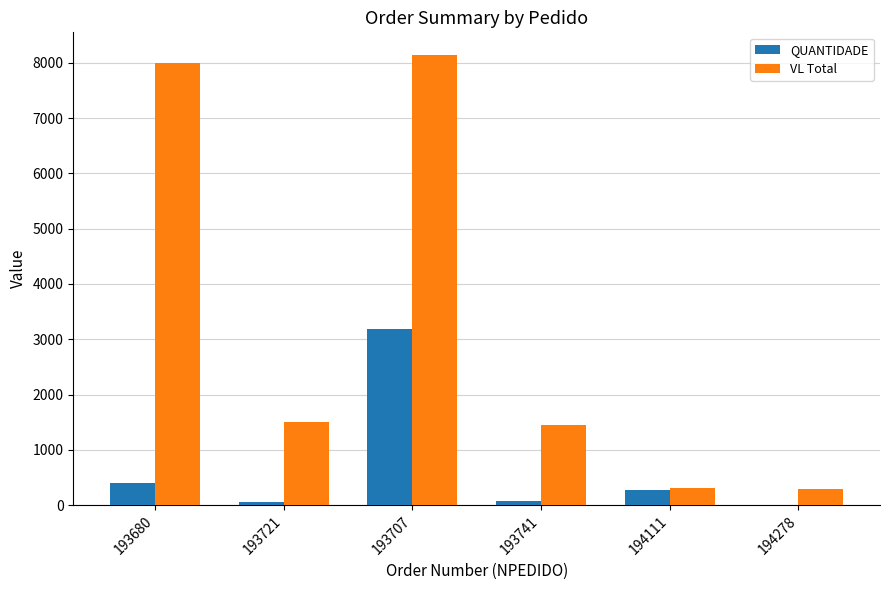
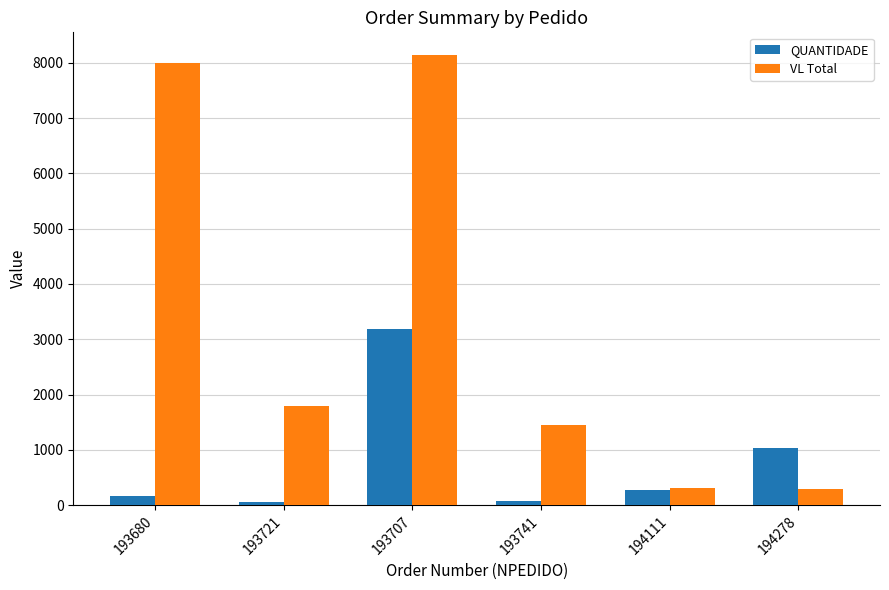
QUANTIDADE, 193680: 400 -> 200
VL Total, 193721: 1500 -> 1800
QUANTIDADE, 194278: 0 -> 1000
